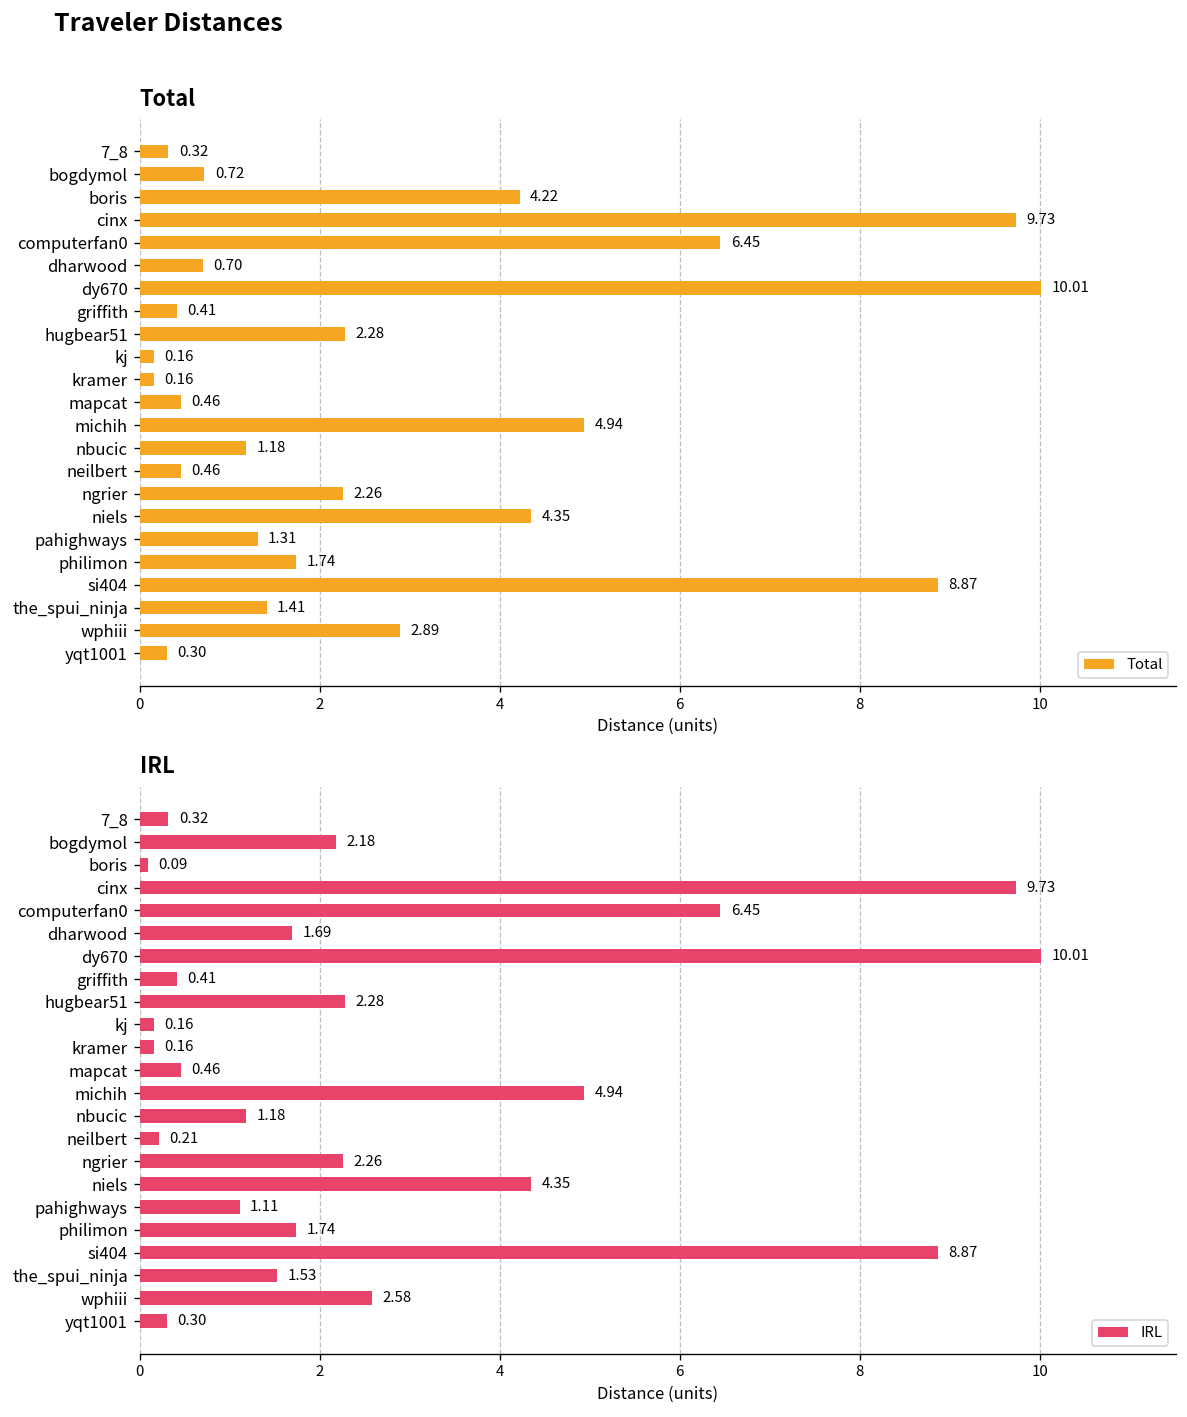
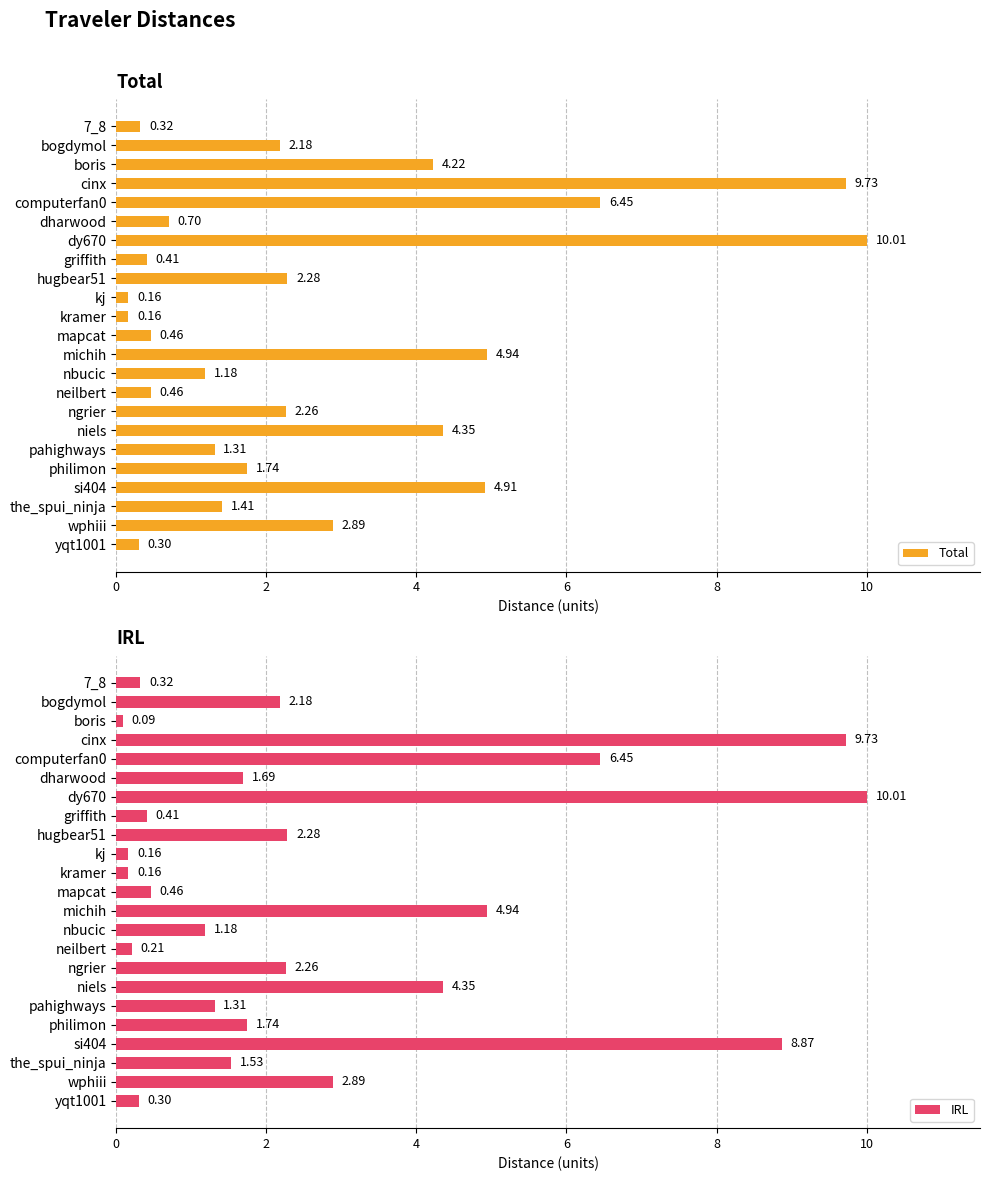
Total, bogdymol: 0.72 -> 2.18
Total, si404: 8.87 -> 4.91
IRL, pahighways: 1.11 -> 1.31
IRL, wphiii: 2.58 -> 2.89
